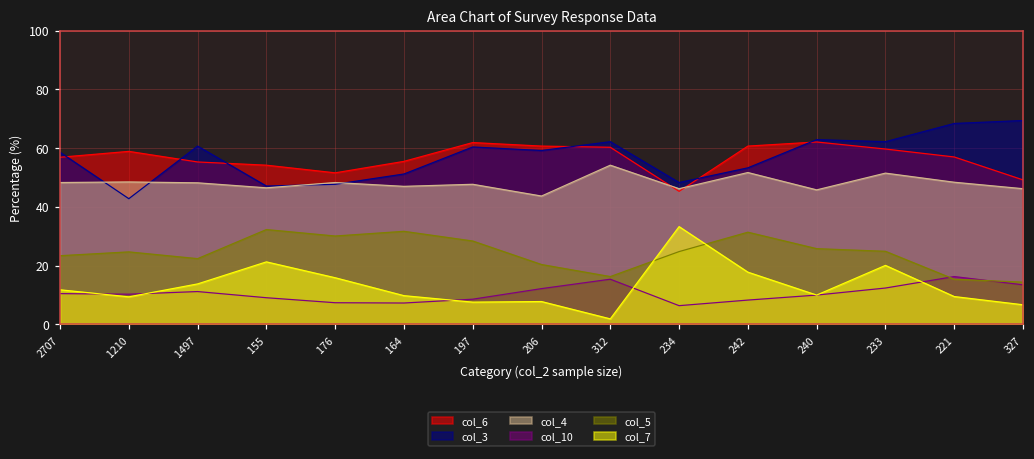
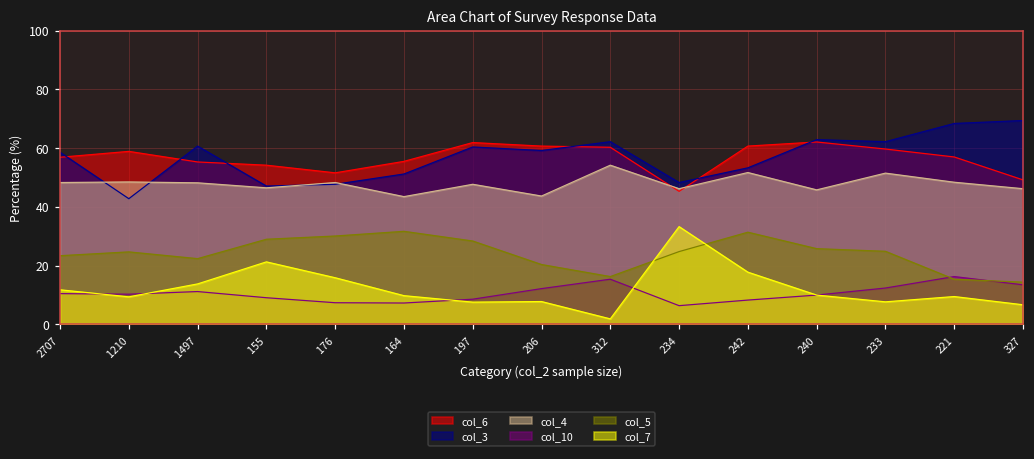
col_5, 155: 32 -> 29
col_4, 164: 47 -> 44
col_7, 233: 20 -> 8
